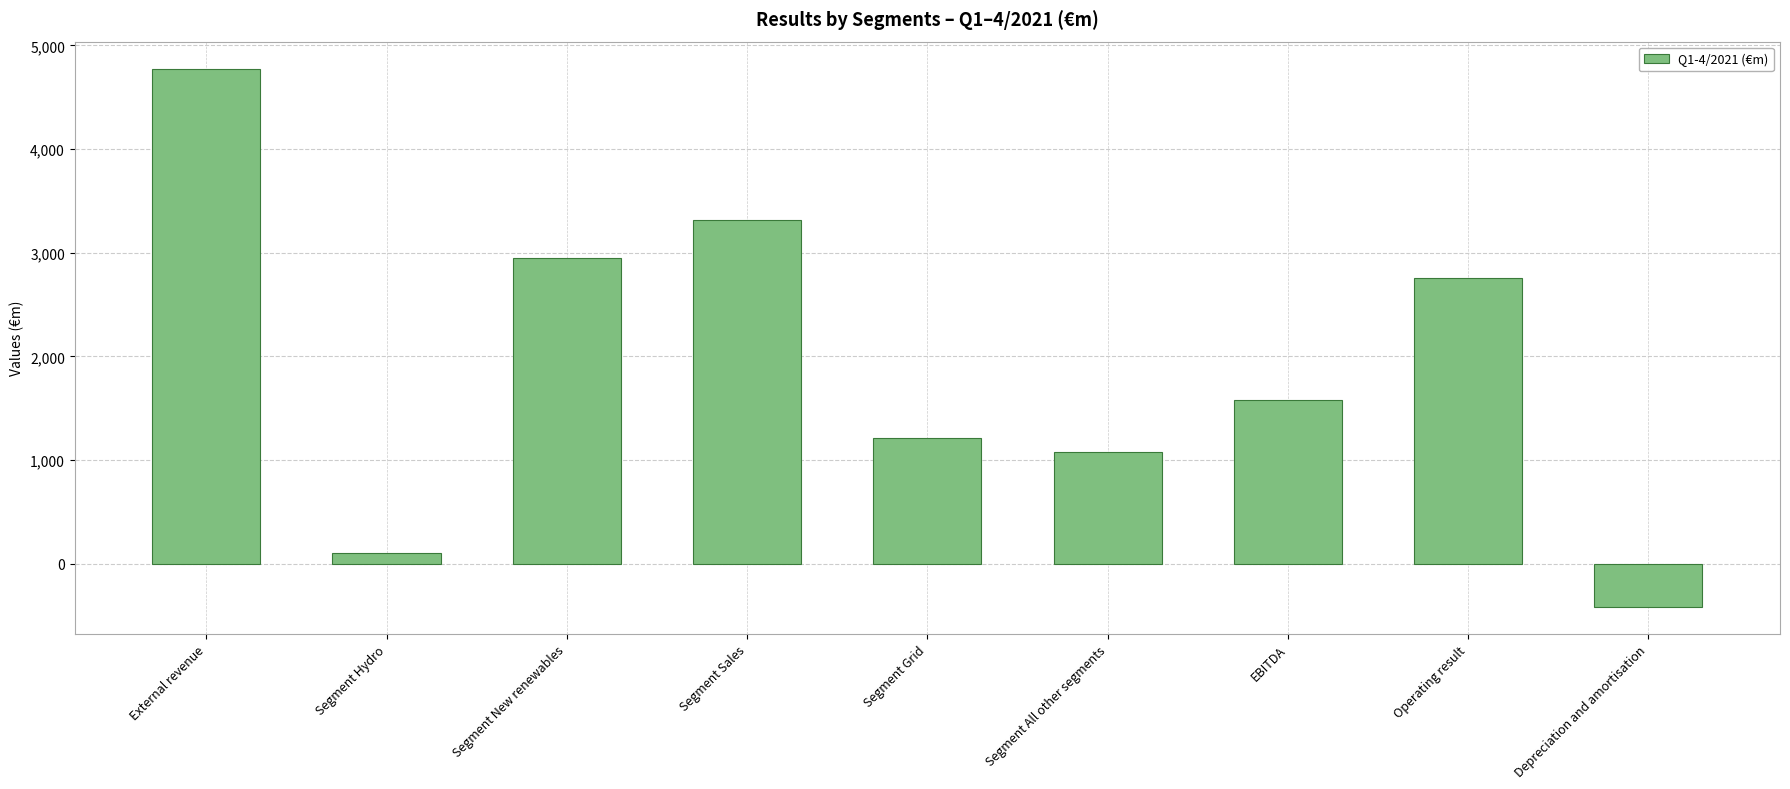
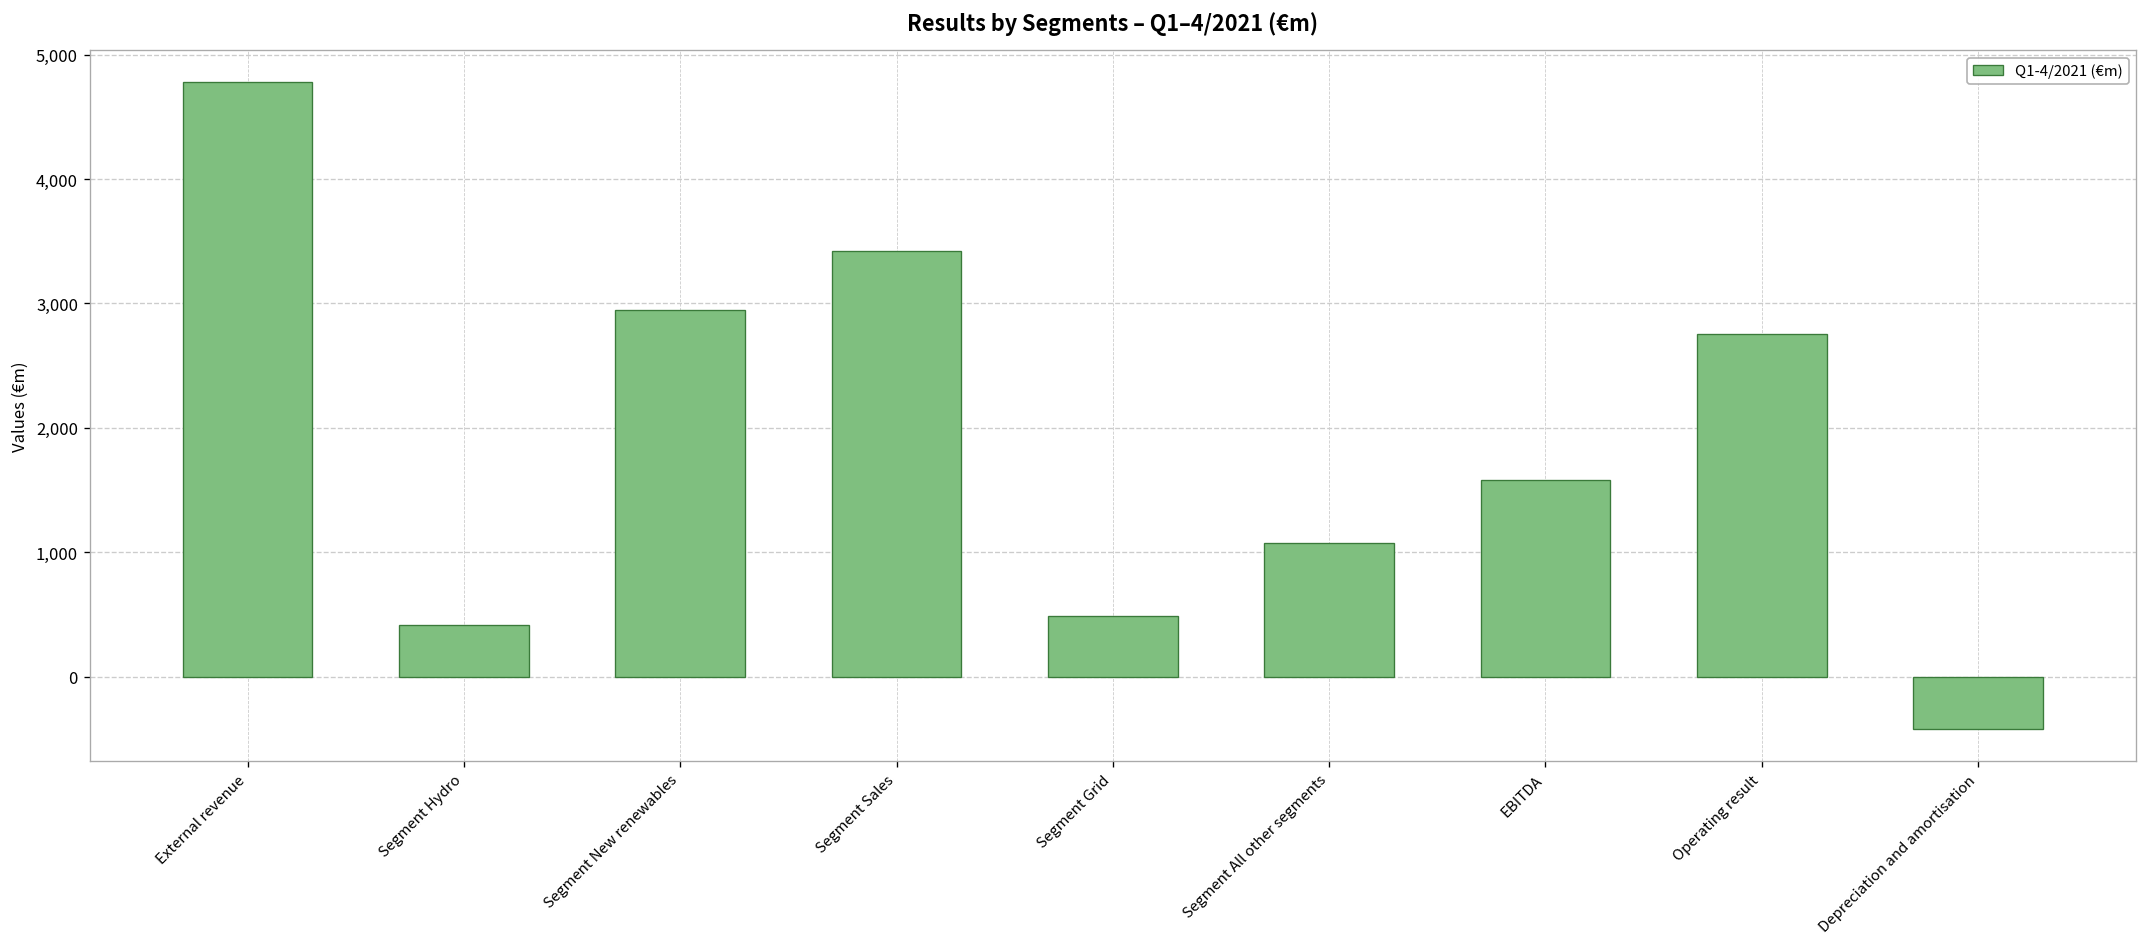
Segment Hydro: 100 -> 420
Segment Sales: 3,320 -> 3,420
Segment Grid: 1,220 -> 490
